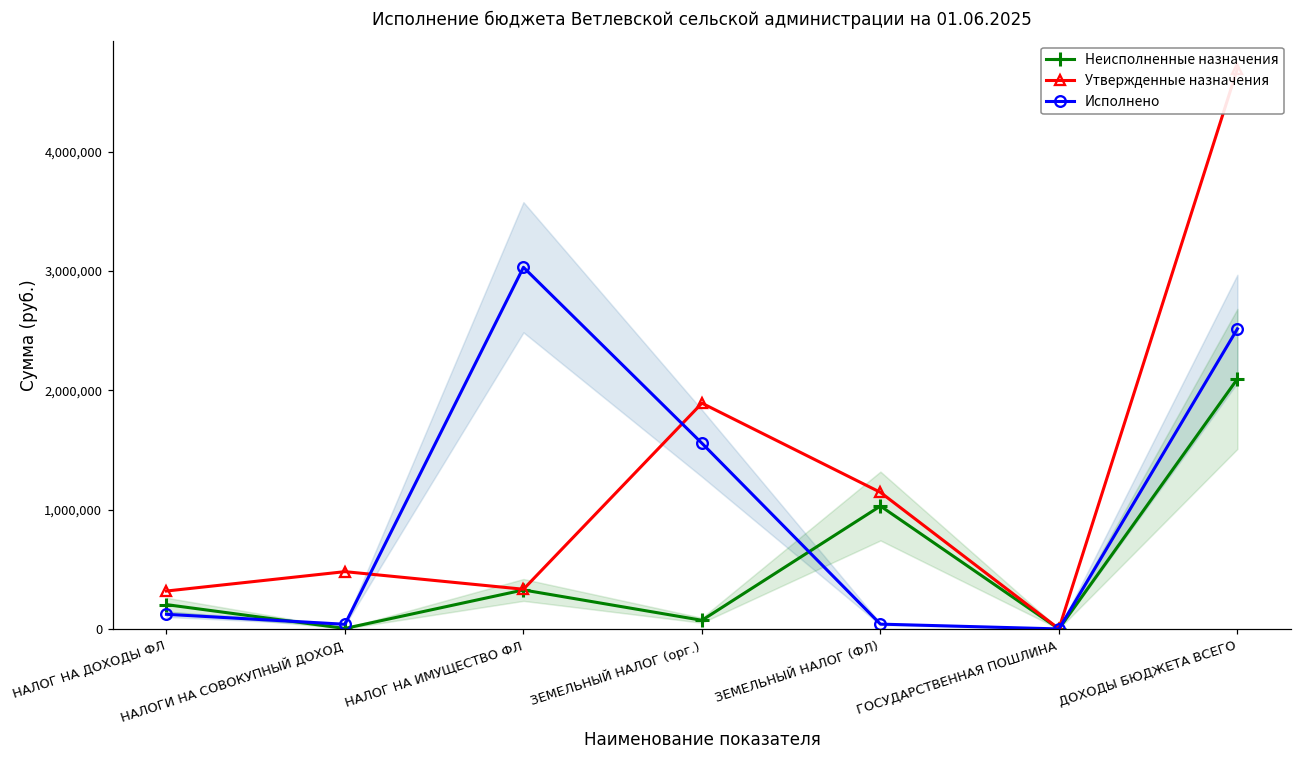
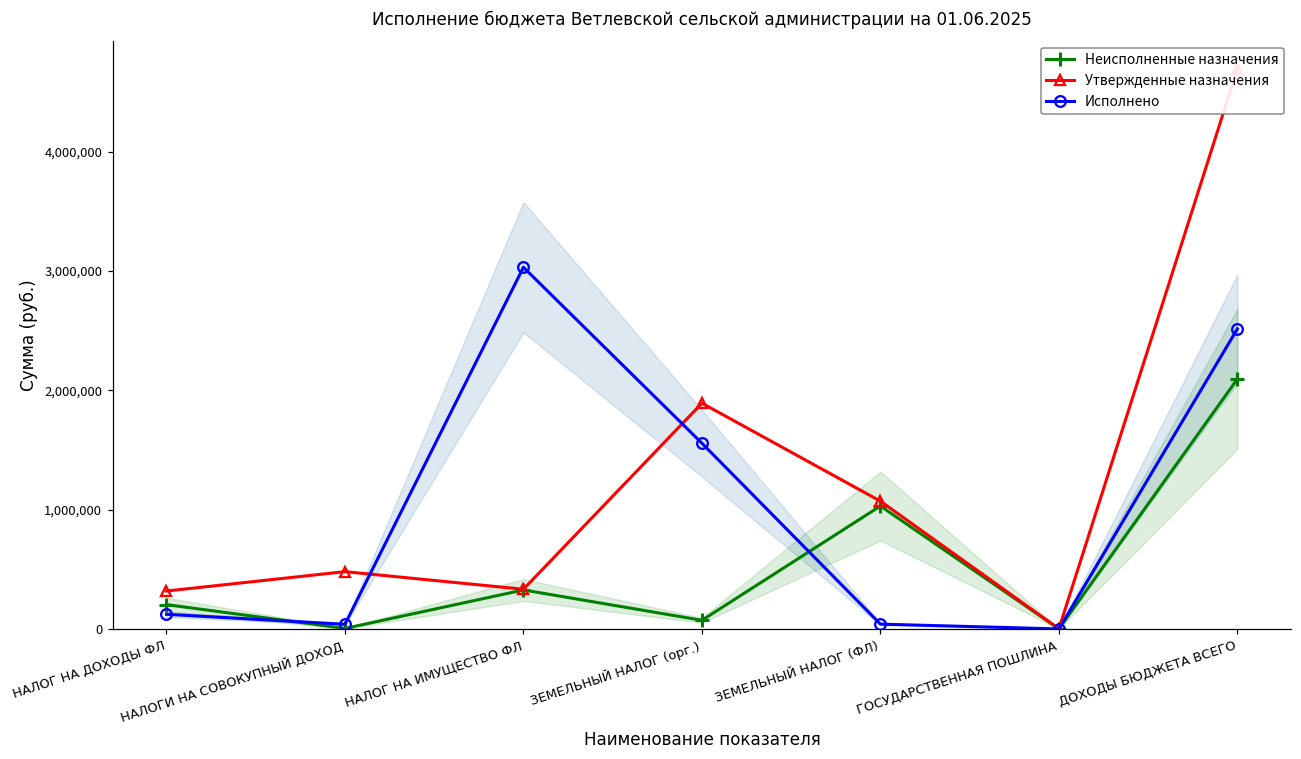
Утвержденные назначения, ЗЕМЕЛЬНЫЙ НАЛОГ (ФЛ): 1,140,000 -> 1,070,000
